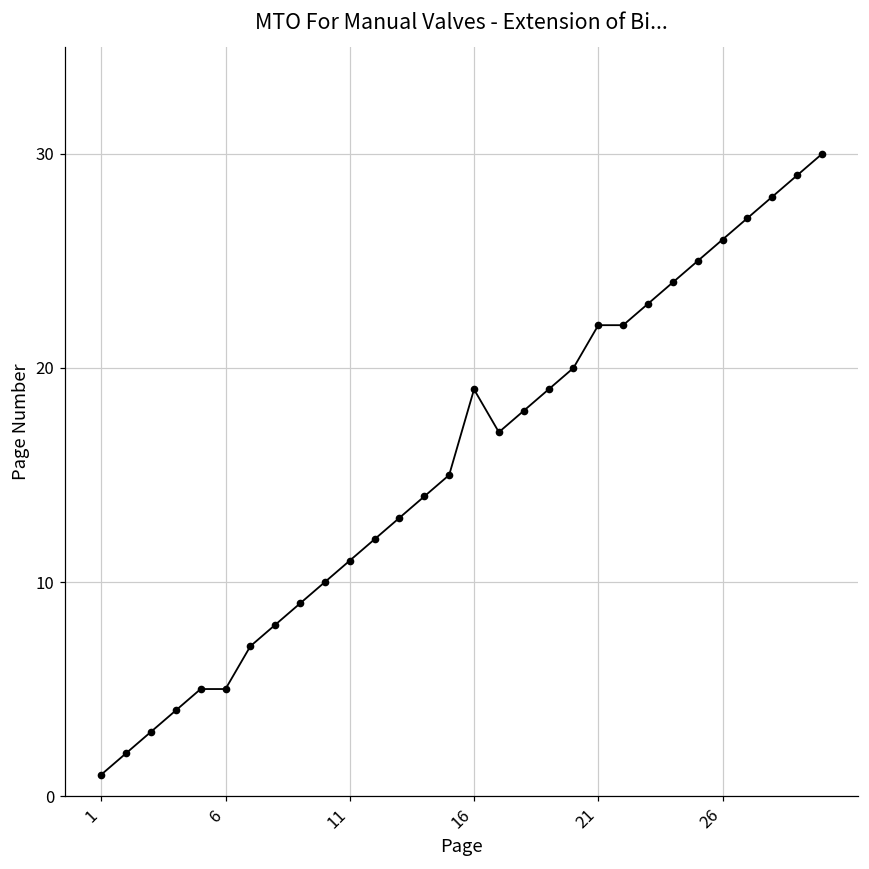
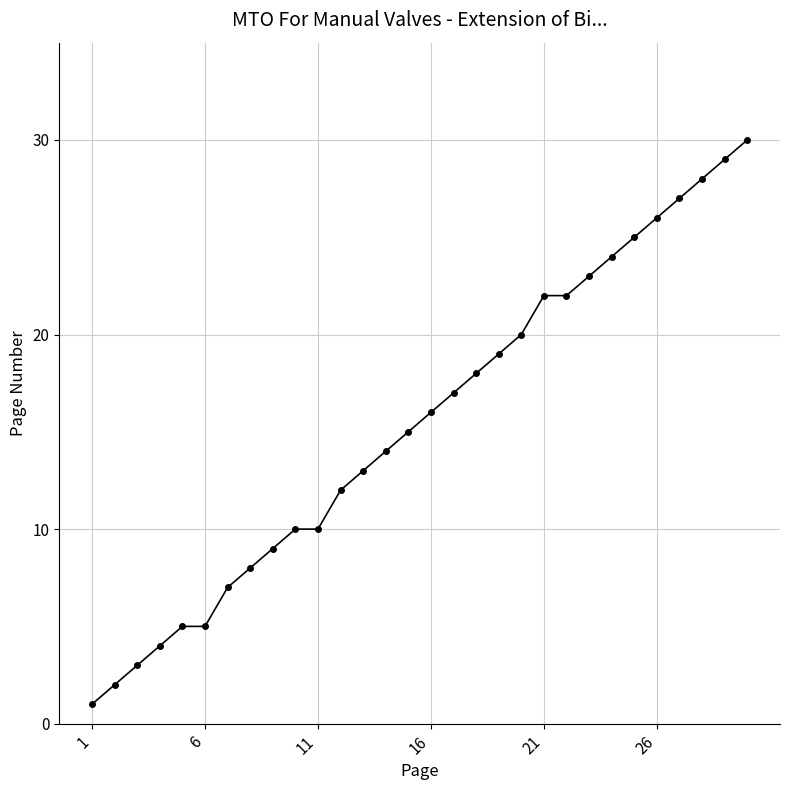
11: 11 -> 10
16: 19 -> 16
